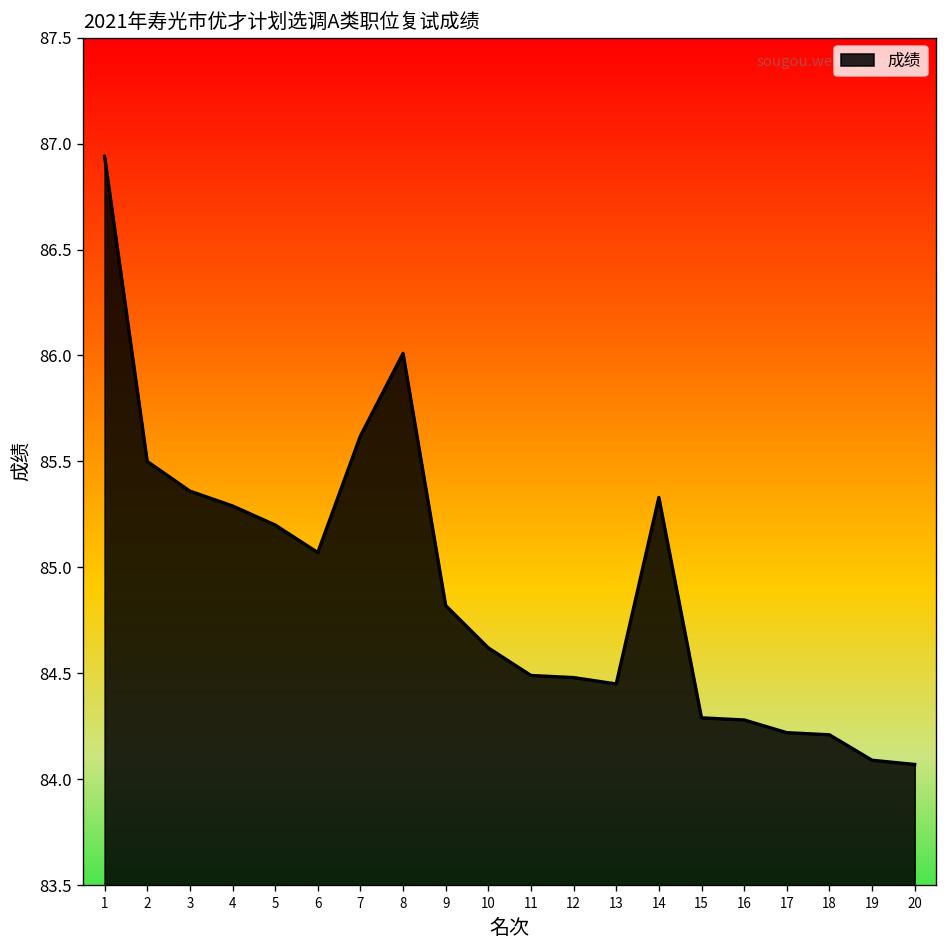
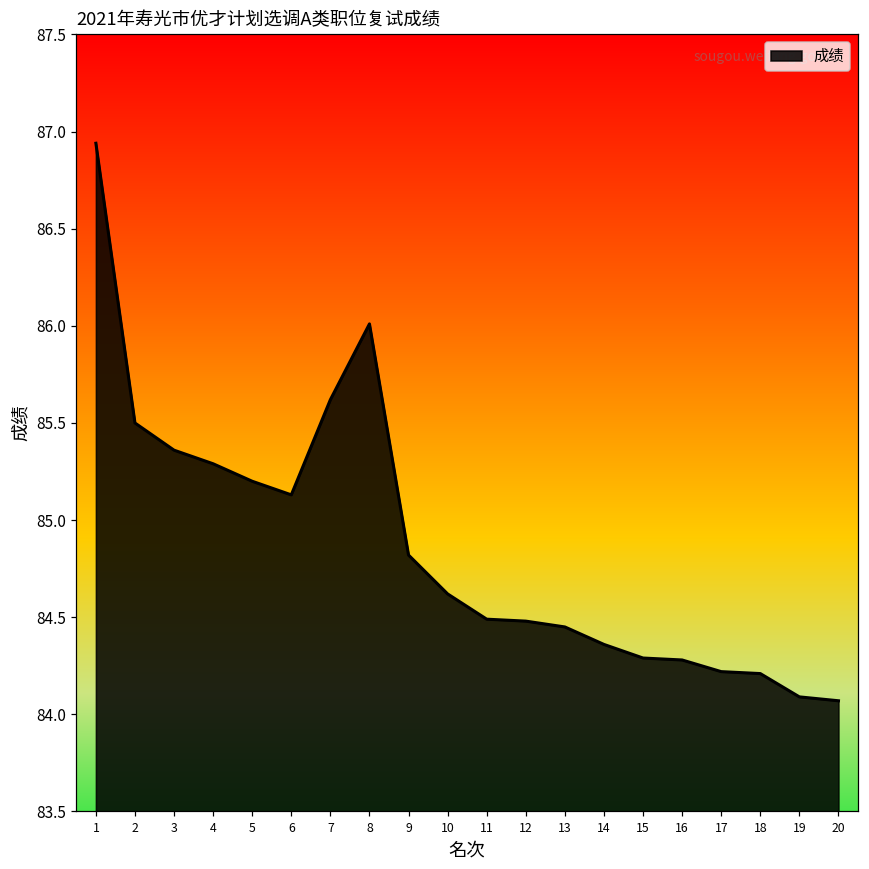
6: 85.07 -> 85.13
14: 85.33 -> 84.36
